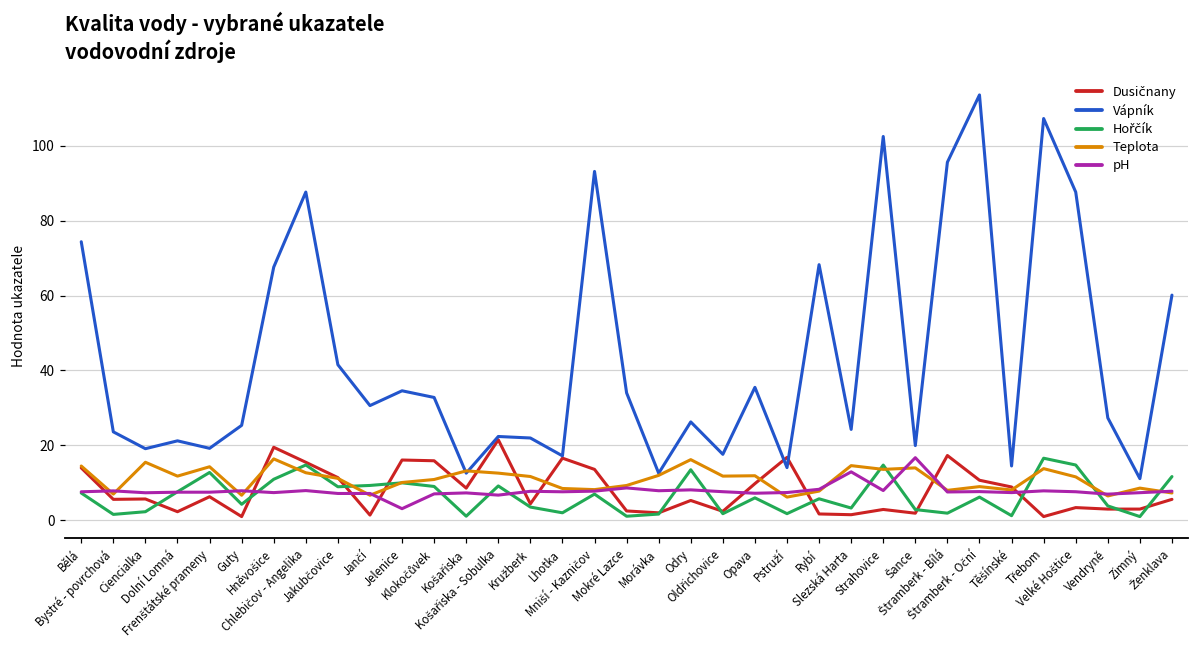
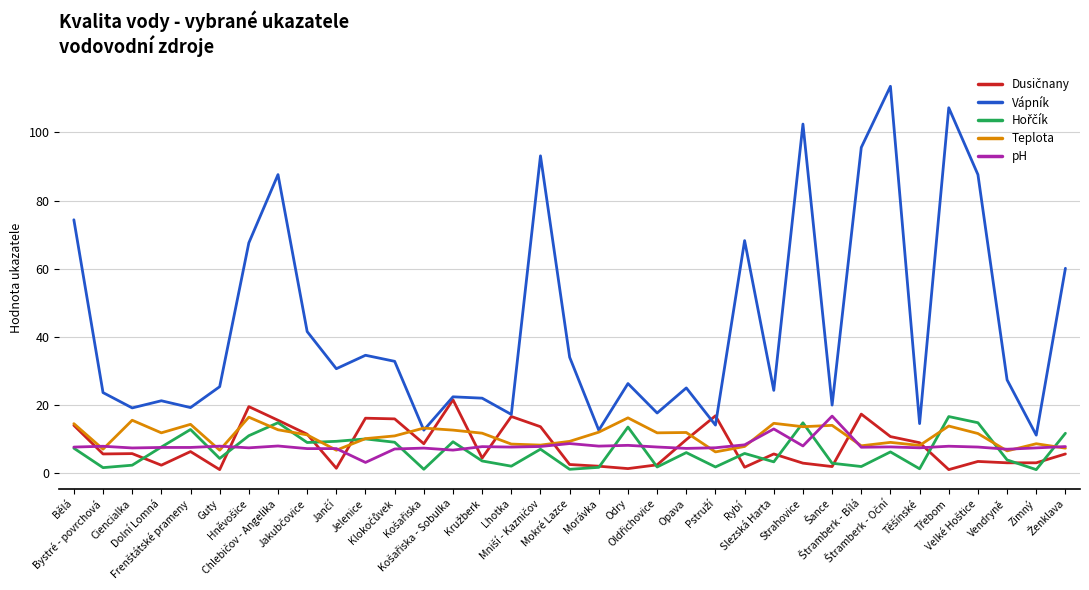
Dusičnany, Odry: 5 -> 1
Vápník, Opava: 36 -> 25
Dusičnany, Slezská Harta: 2 -> 6
